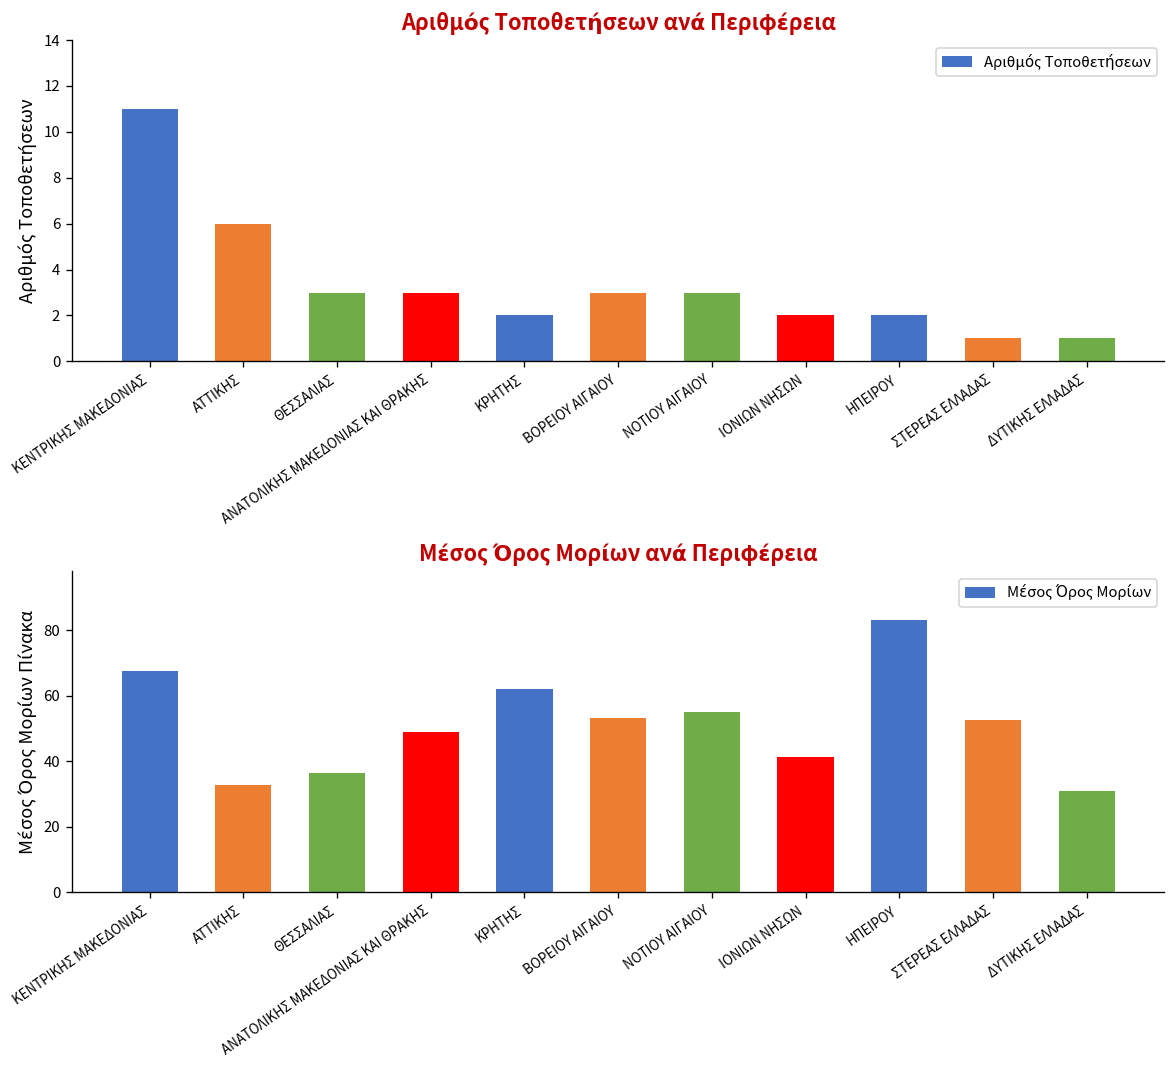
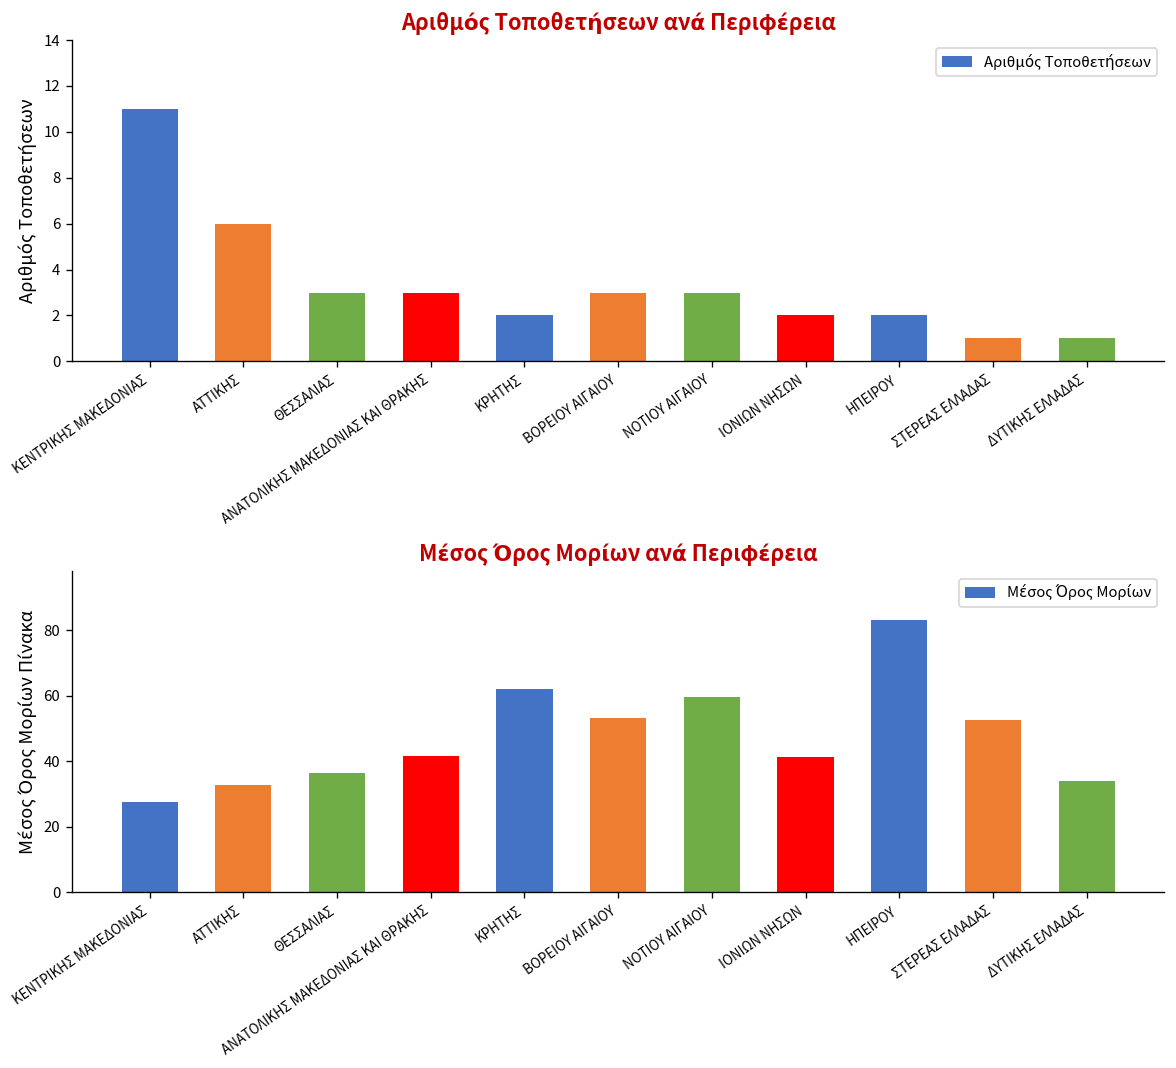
Μέσος Όρος Μορίων ανά Περιφέρεια, ΚΕΝΤΡΙΚΗΣ ΜΑΚΕΔΟΝΙΑΣ: 68 -> 28
Μέσος Όρος Μορίων ανά Περιφέρεια, ΑΝΑΤΟΛΙΚΗΣ ΜΑΚΕΔΟΝΙΑΣ ΚΑΙ ΘΡΑΚΗΣ: 49 -> 42
Μέσος Όρος Μορίων ανά Περιφέρεια, ΝΟΤΙΟΥ ΑΙΓΑΙΟΥ: 55 -> 60
Μέσος Όρος Μορίων ανά Περιφέρεια, ΔΥΤΙΚΗΣ ΕΛΛΑΔΑΣ: 31 -> 34
